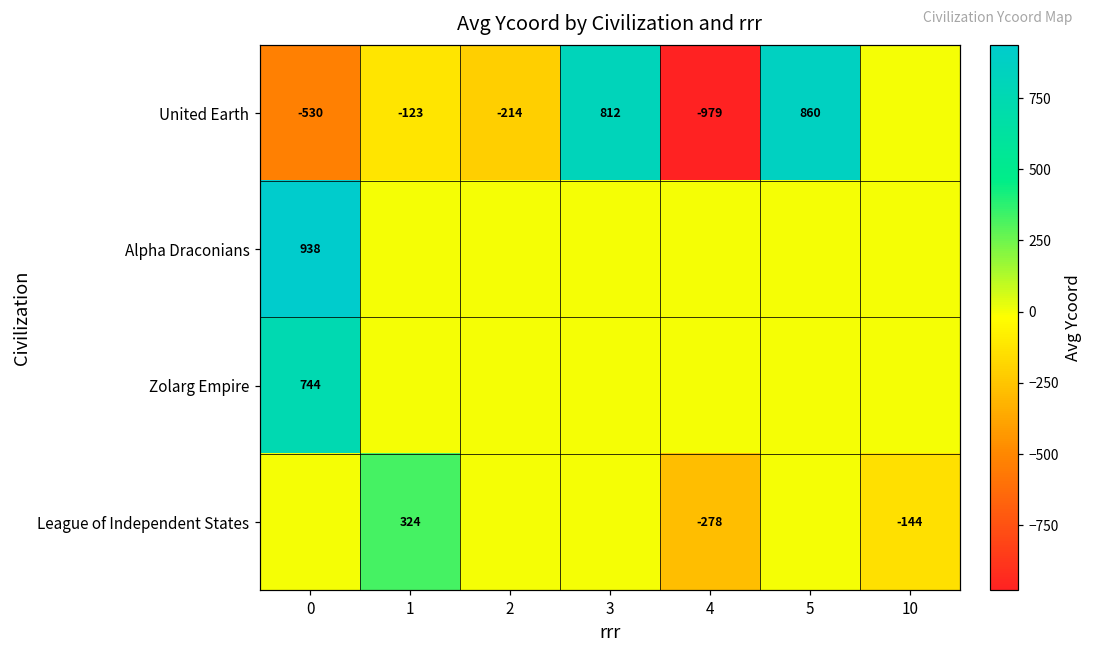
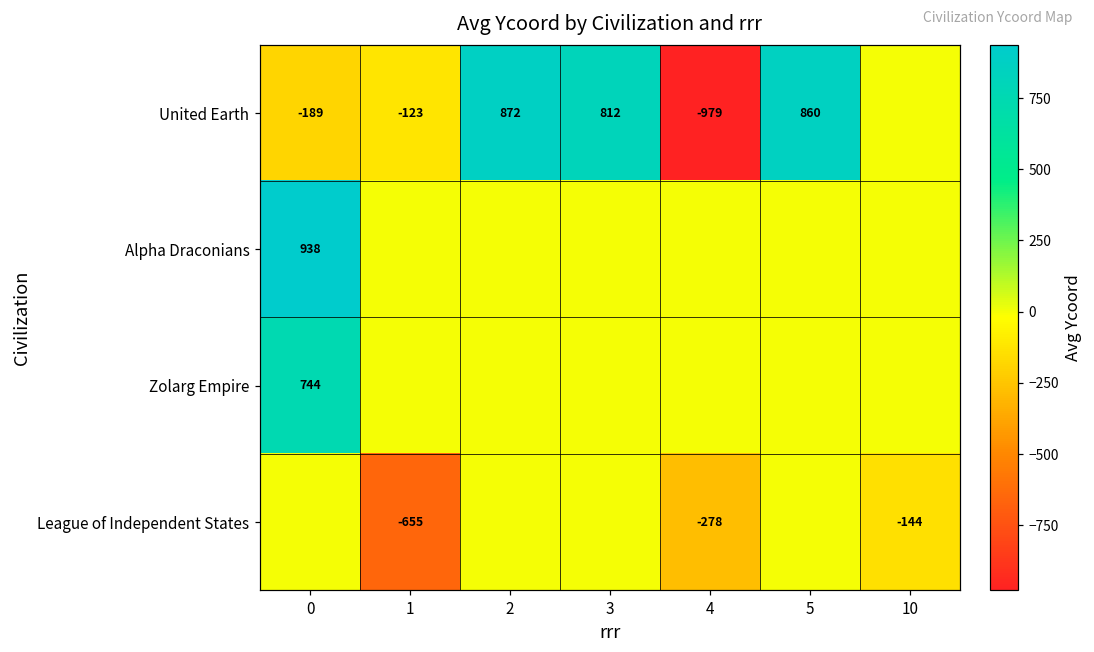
United Earth, 0: -530 -> -189
United Earth, 2: -214 -> 872
League of Independent States, 1: 324 -> -655
